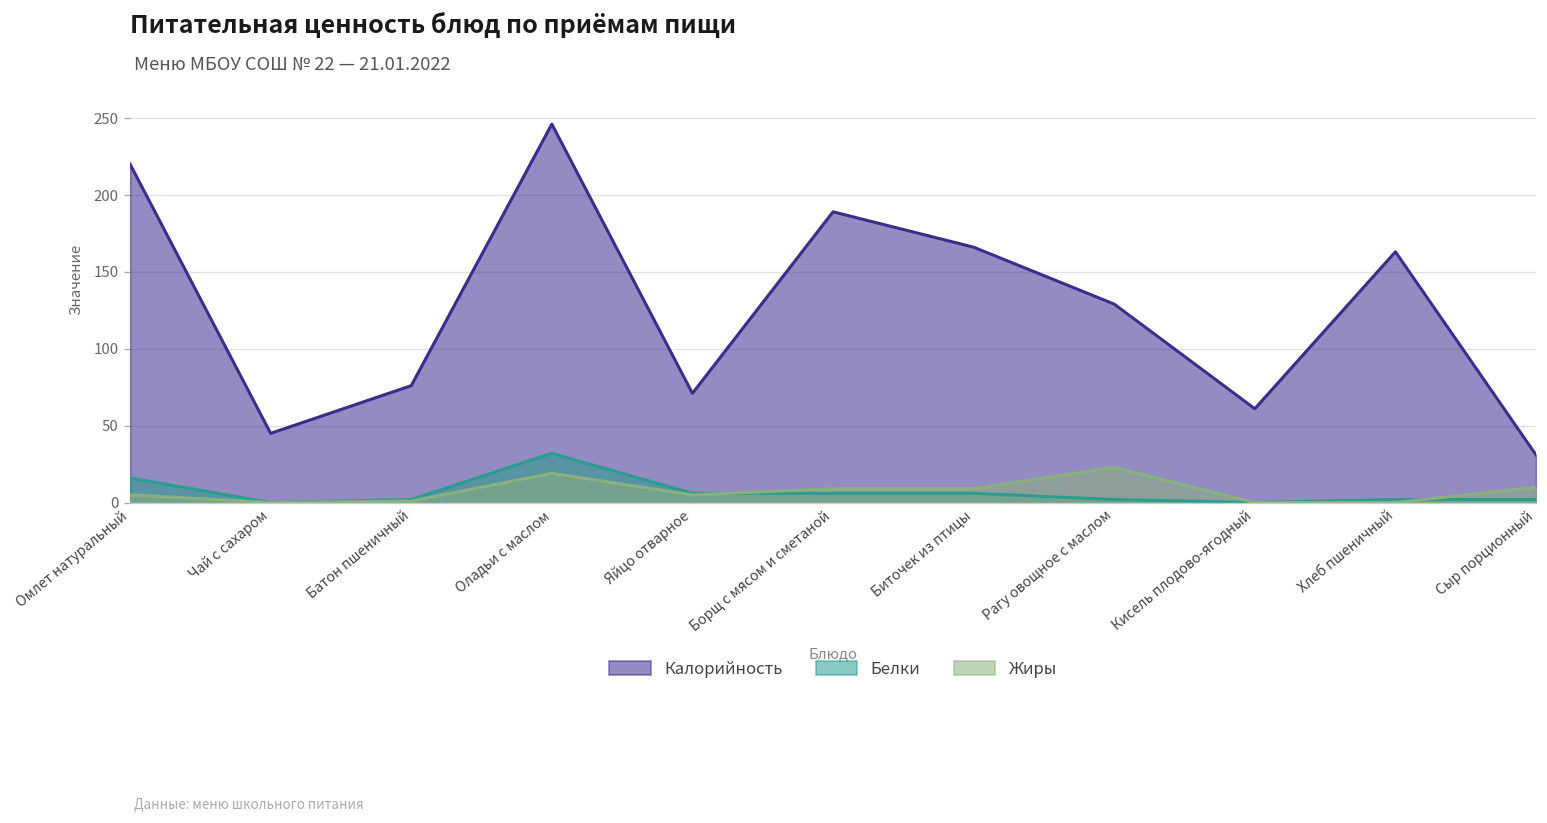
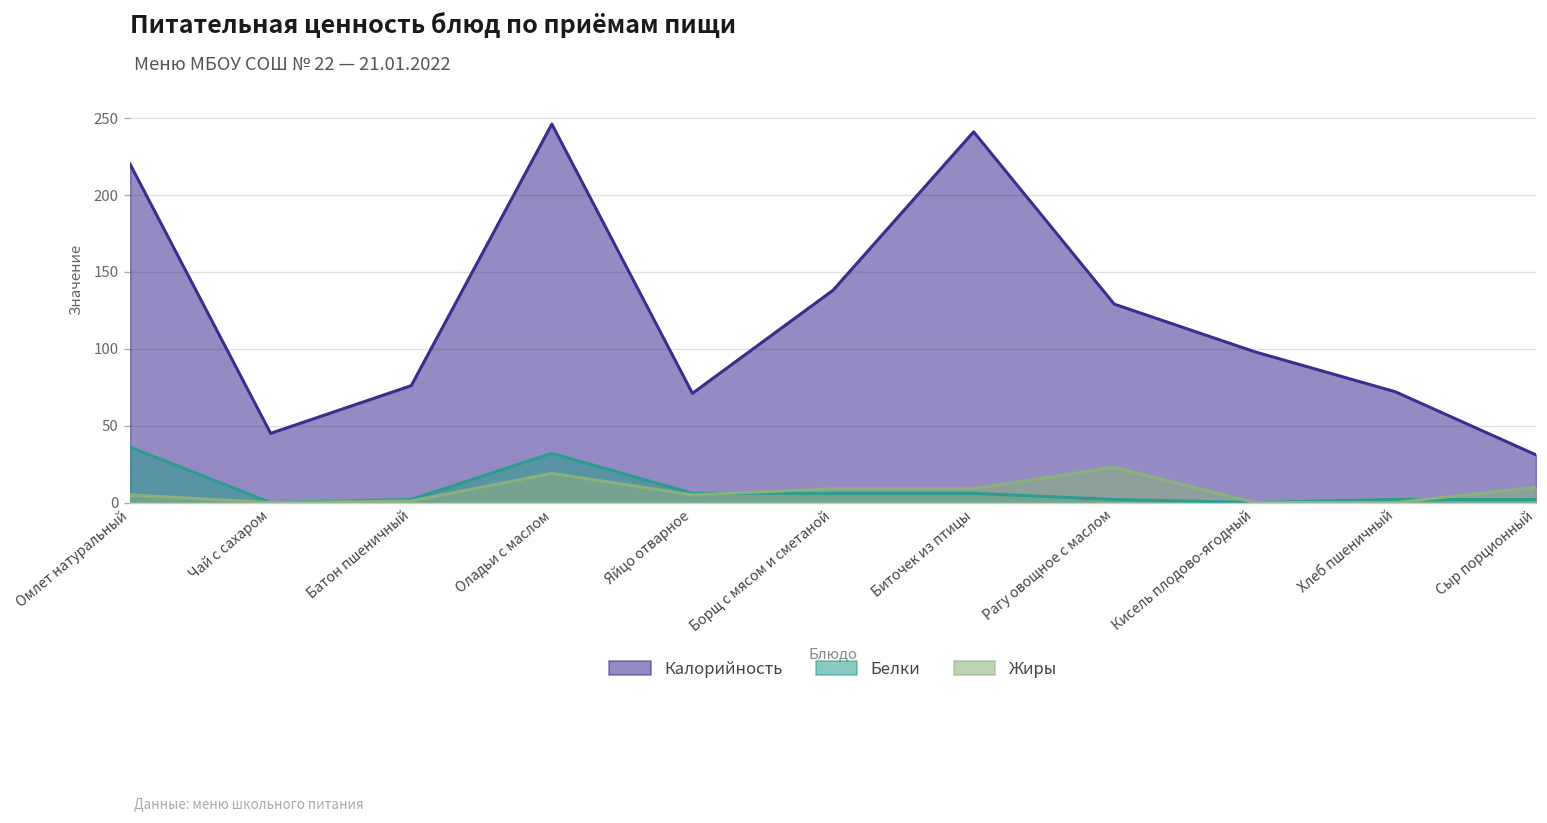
Белки, Омлет натуральный: 16 -> 36
Калорийность, Борщ с мясом и сметаной: 189 -> 138
Калорийность, Биточек из птицы: 166 -> 241
Калорийность, Кисель плодово-ягодный: 61 -> 98
Калорийность, Хлеб пшеничный: 163 -> 72
